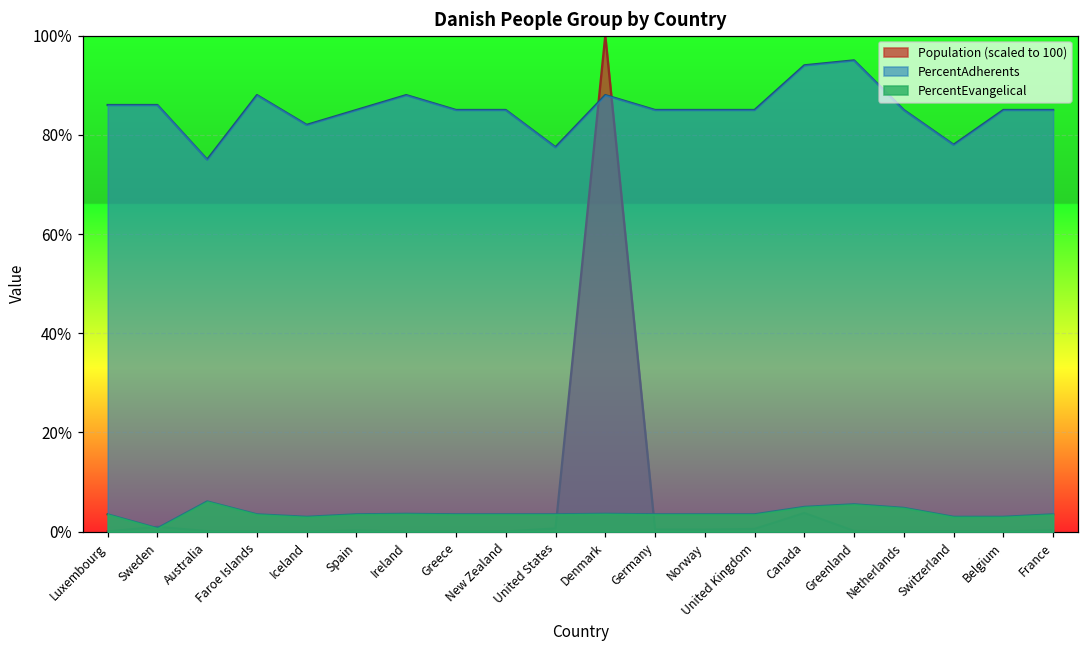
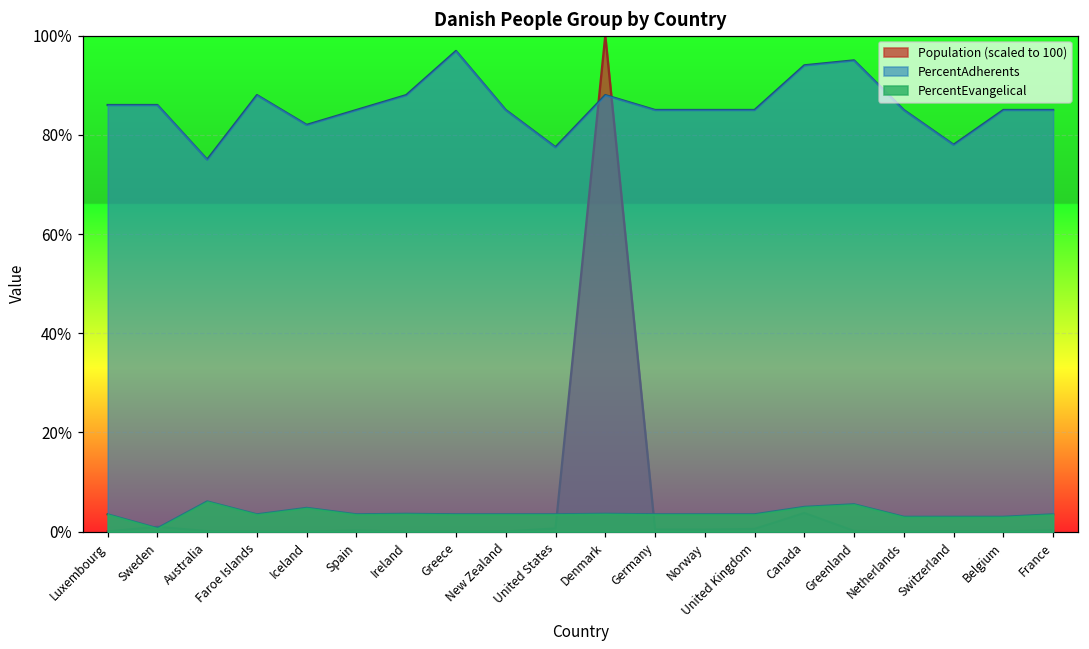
PercentEvangelical, Iceland: 3% -> 5%
PercentAdherents, Greece: 85% -> 97%
PercentEvangelical, Netherlands: 5% -> 3%
